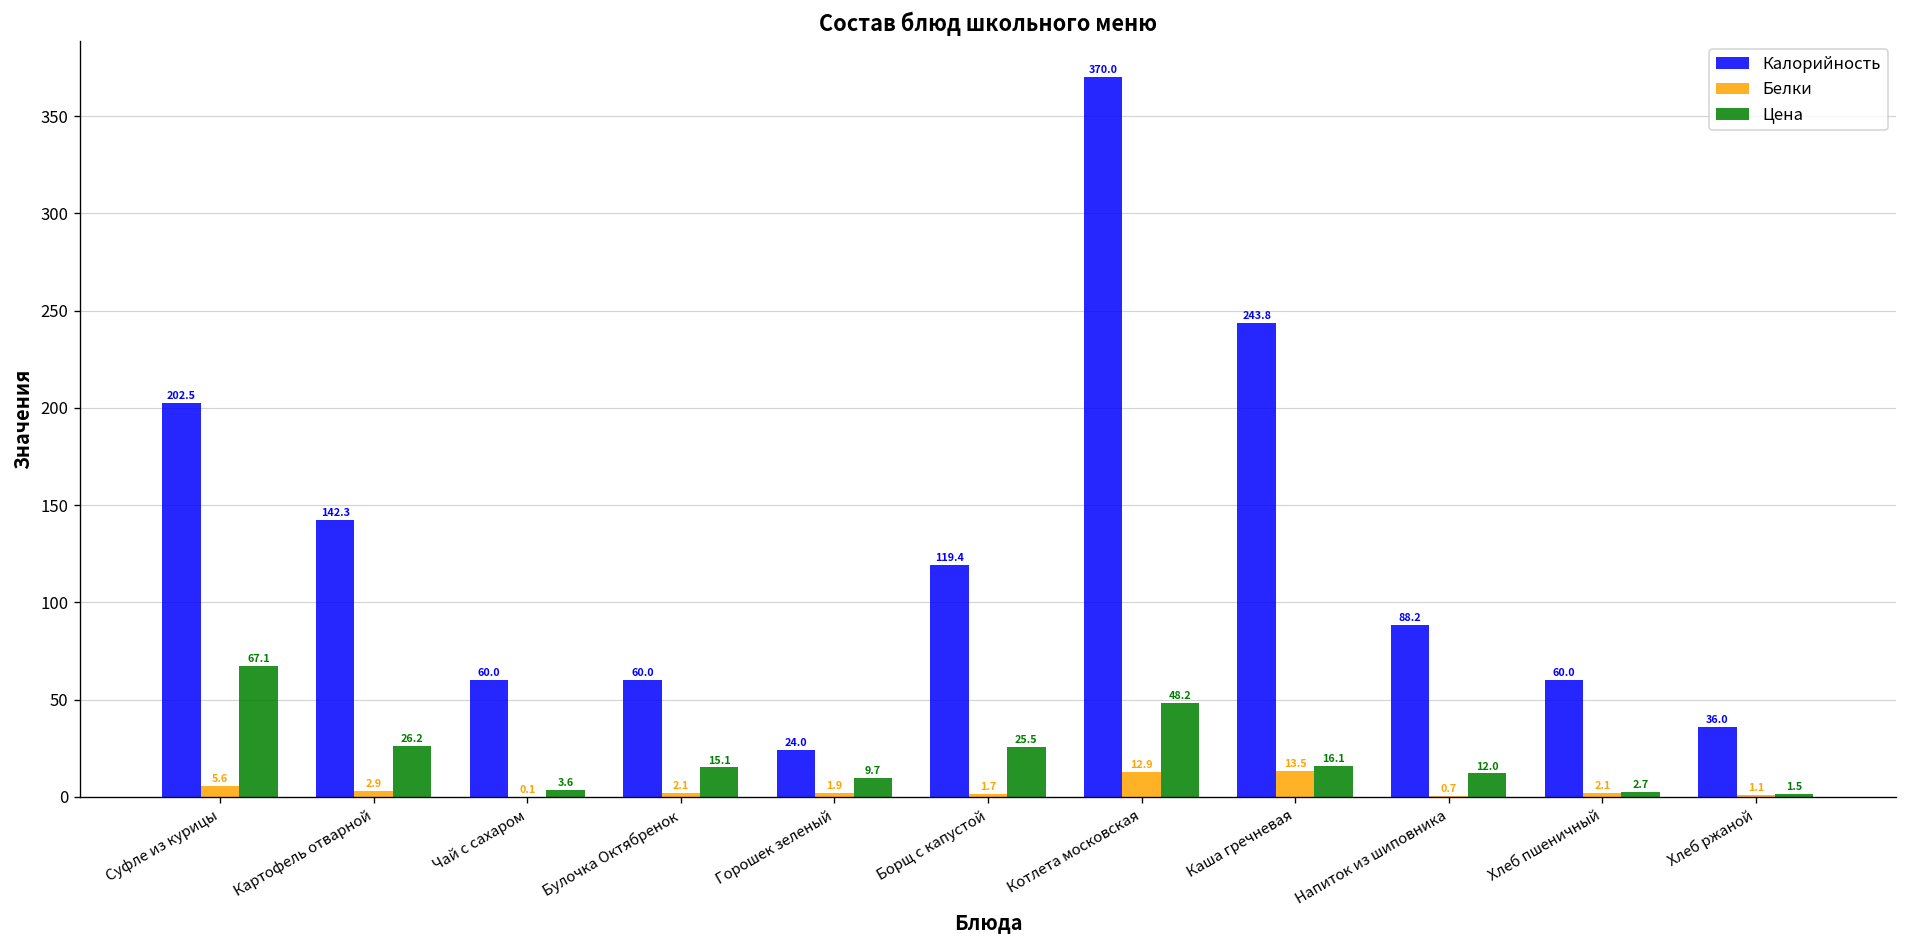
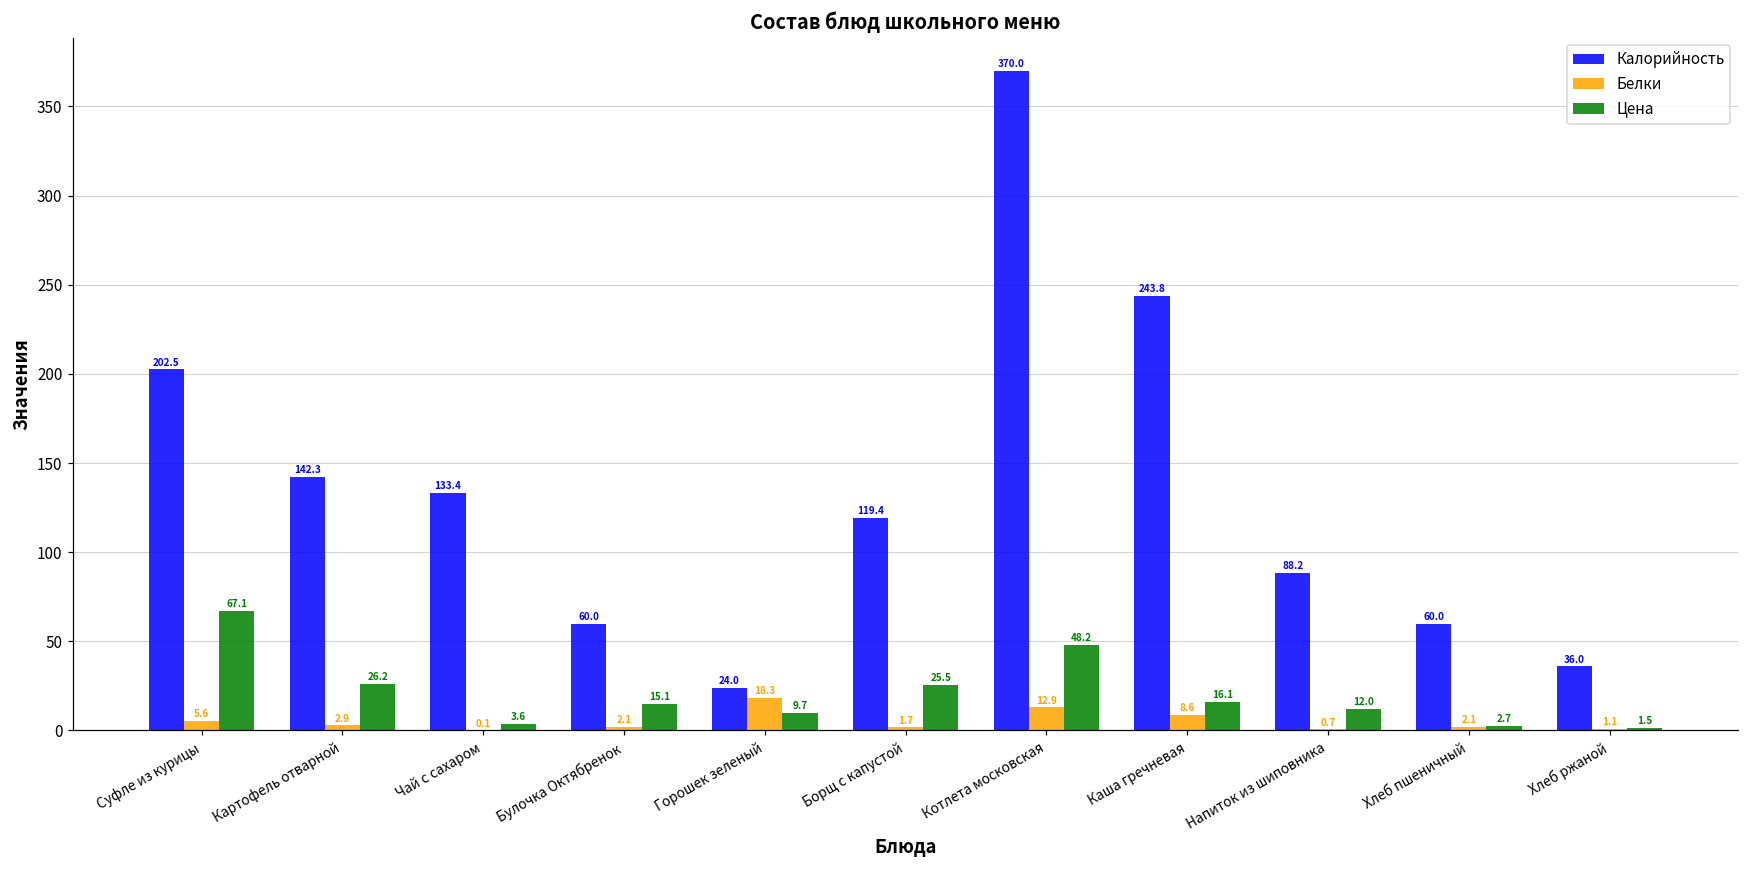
Калорийность, Чай с сахаром: 60.0 -> 133.4
Белки, Горошек зеленый: 1.9 -> 18.3
Белки, Каша гречневая: 13.5 -> 8.6
